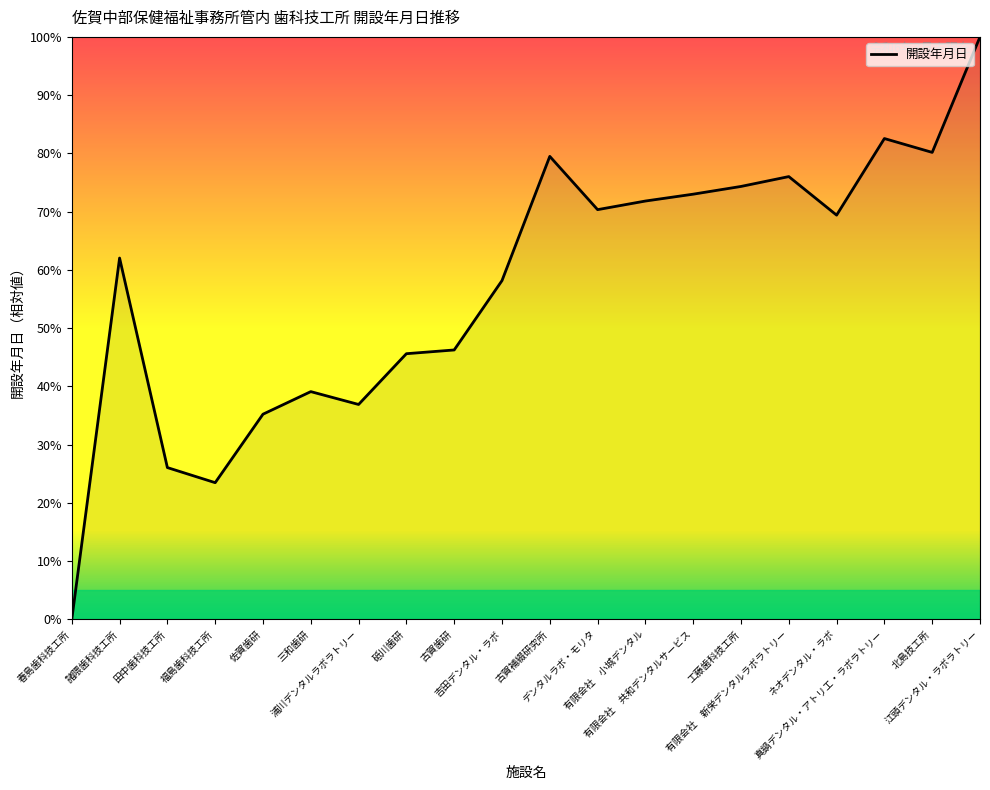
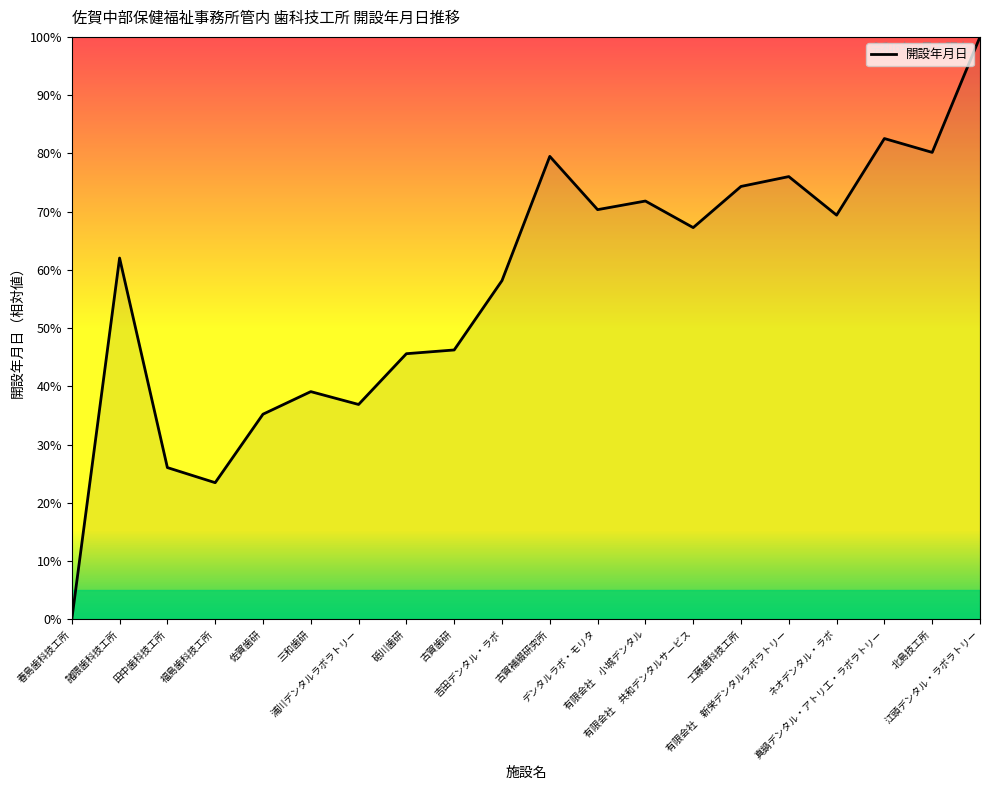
有限会社 共和デンタルサービス: 73% -> 67%
